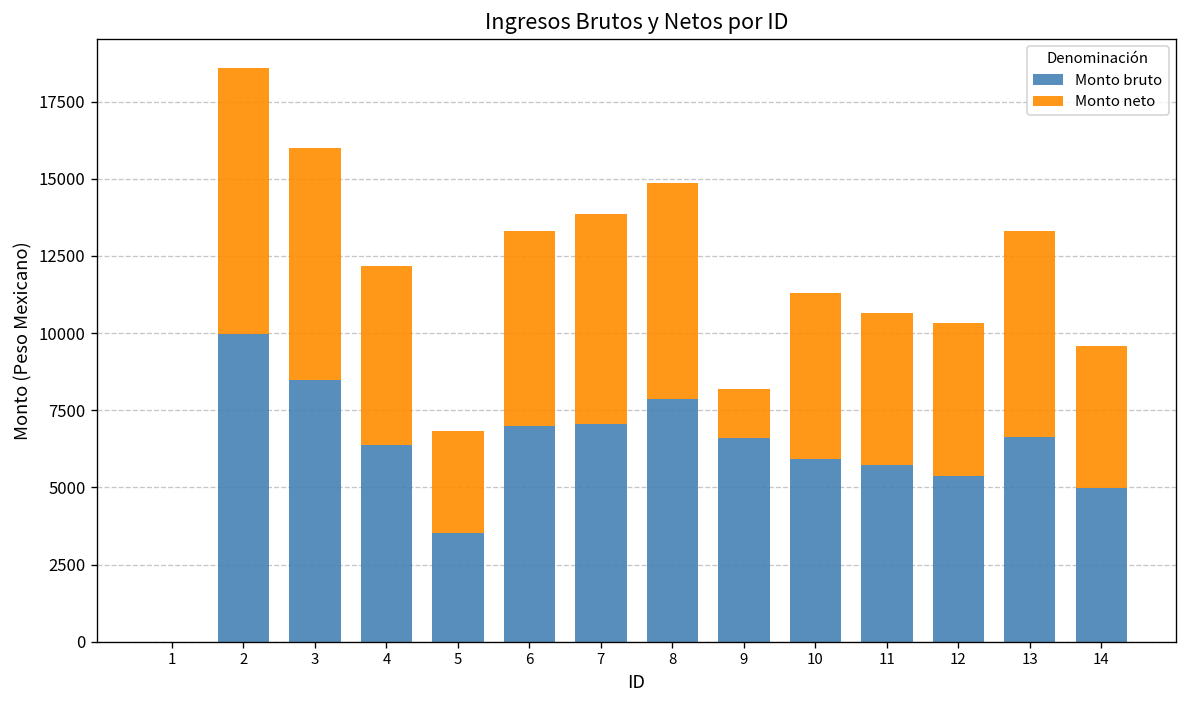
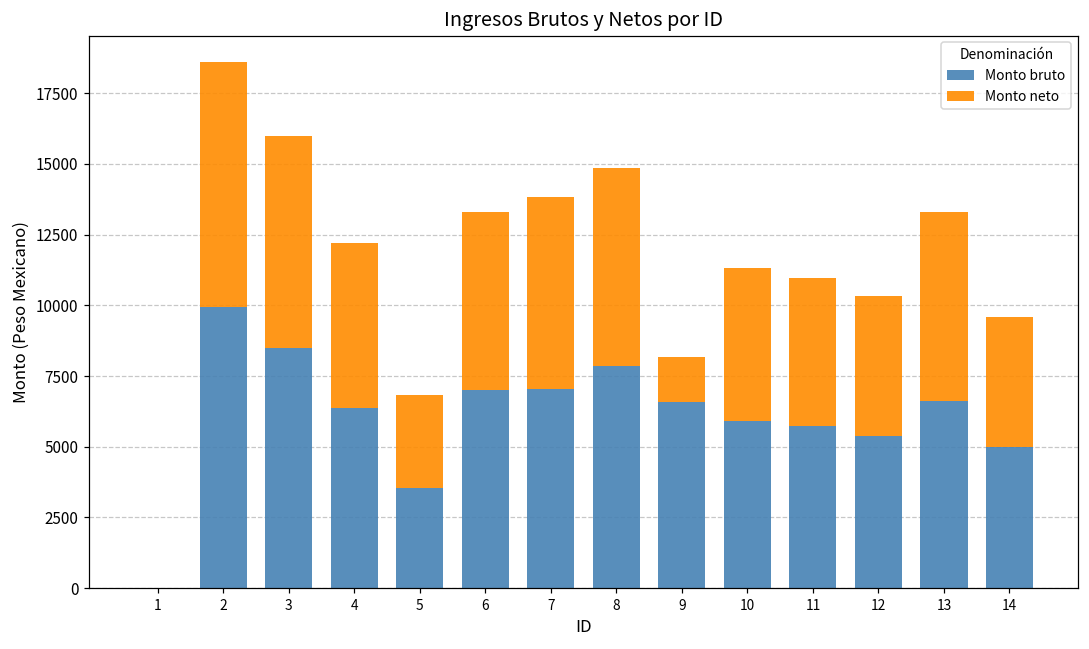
Monto neto, 11: 4900 -> 5300
